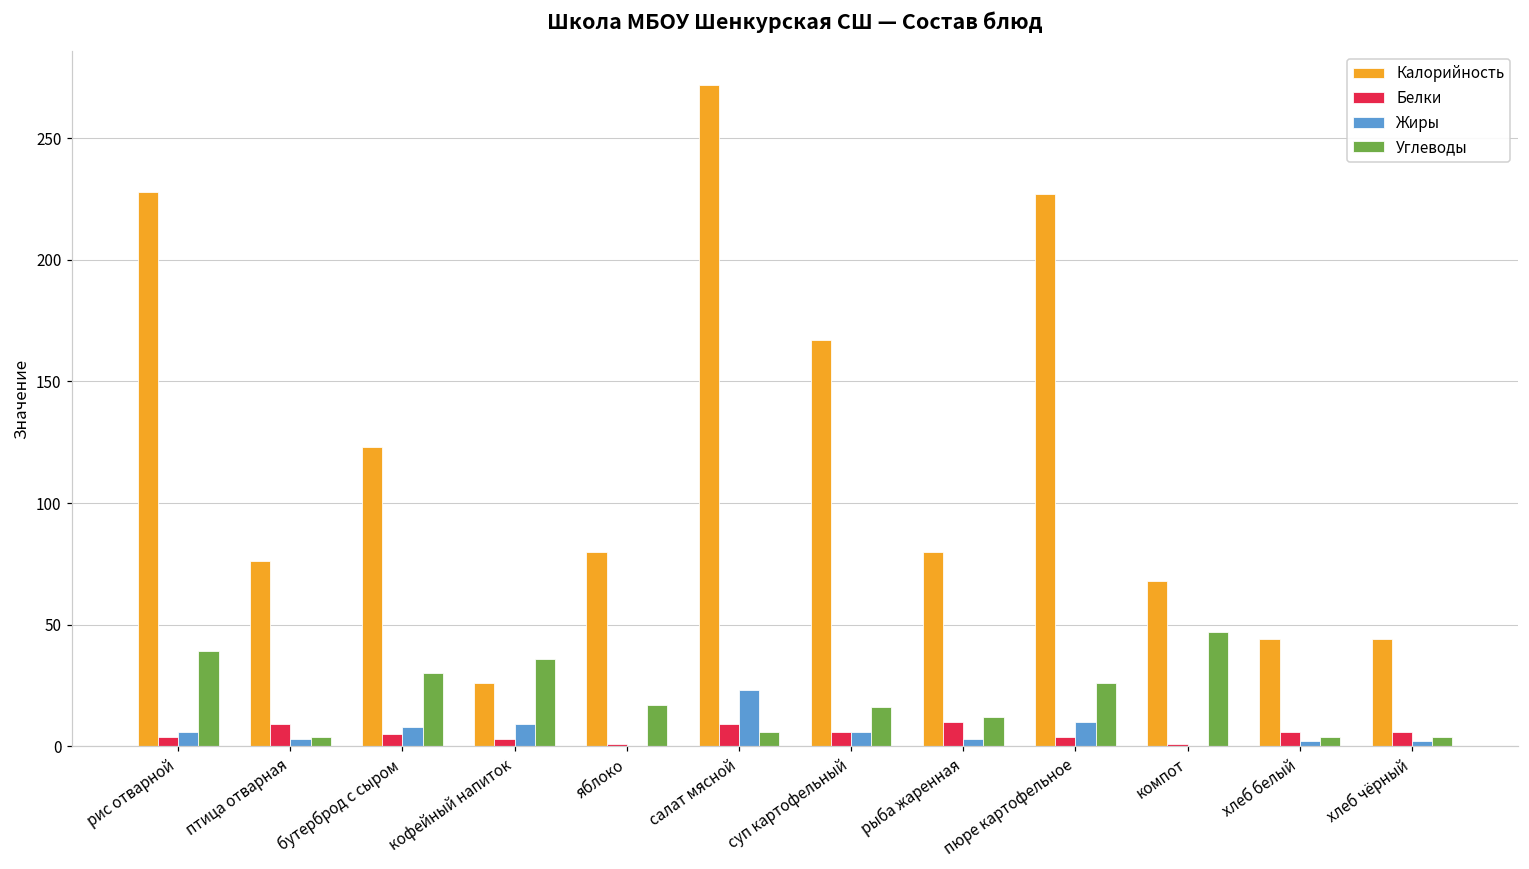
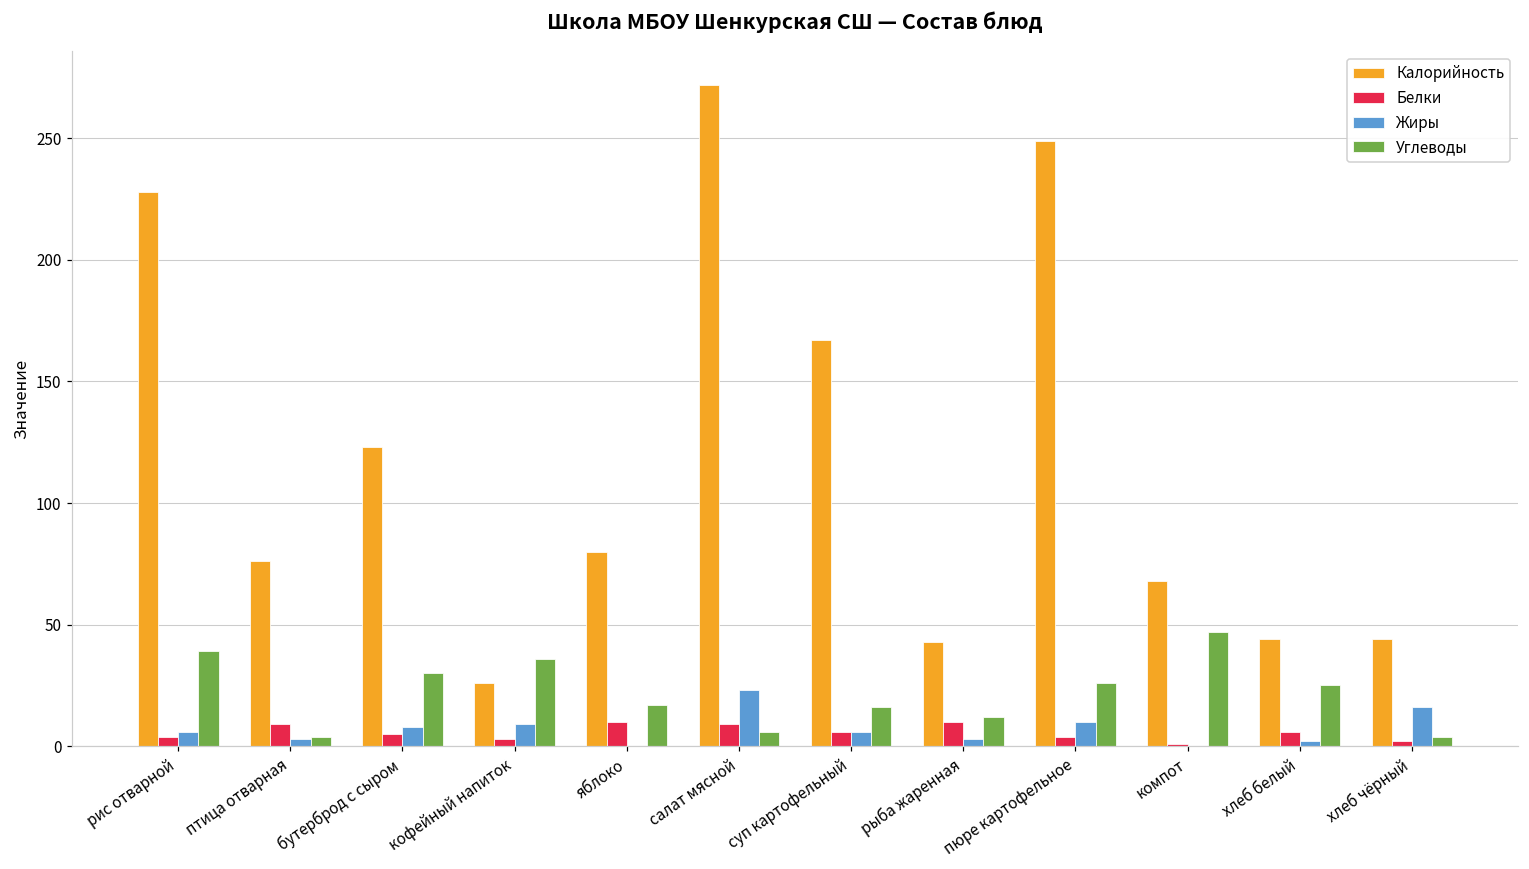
Белки, яблоко: 1 -> 10
Калорийность, рыба жаренная: 80 -> 43
Калорийность, пюре картофельное: 227 -> 249
Углеводы, хлеб белый: 4 -> 25
Белки, хлеб чёрный: 6 -> 2
Жиры, хлеб чёрный: 2 -> 16
